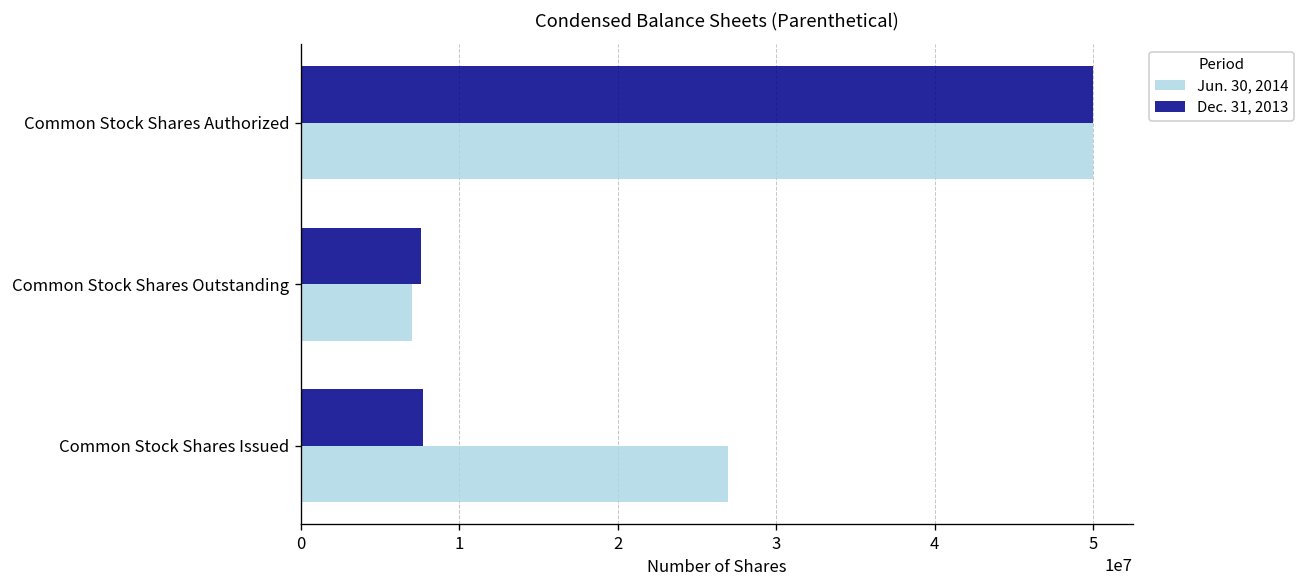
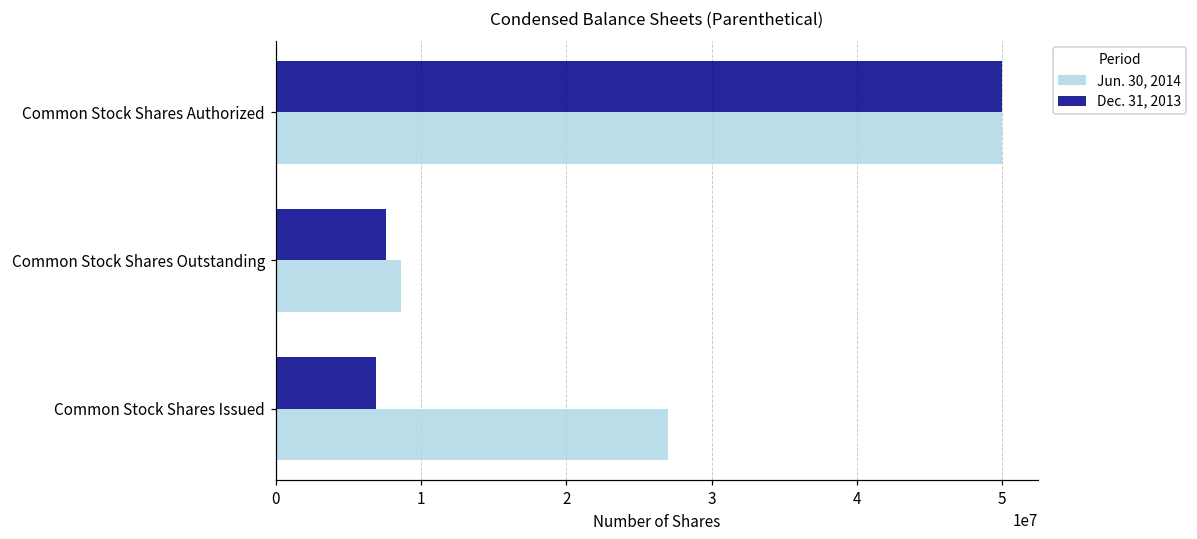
Jun. 30, 2014, Common Stock Shares Outstanding: 7000000 -> 8600000
Dec. 31, 2013, Common Stock Shares Issued: 7700000 -> 6900000
